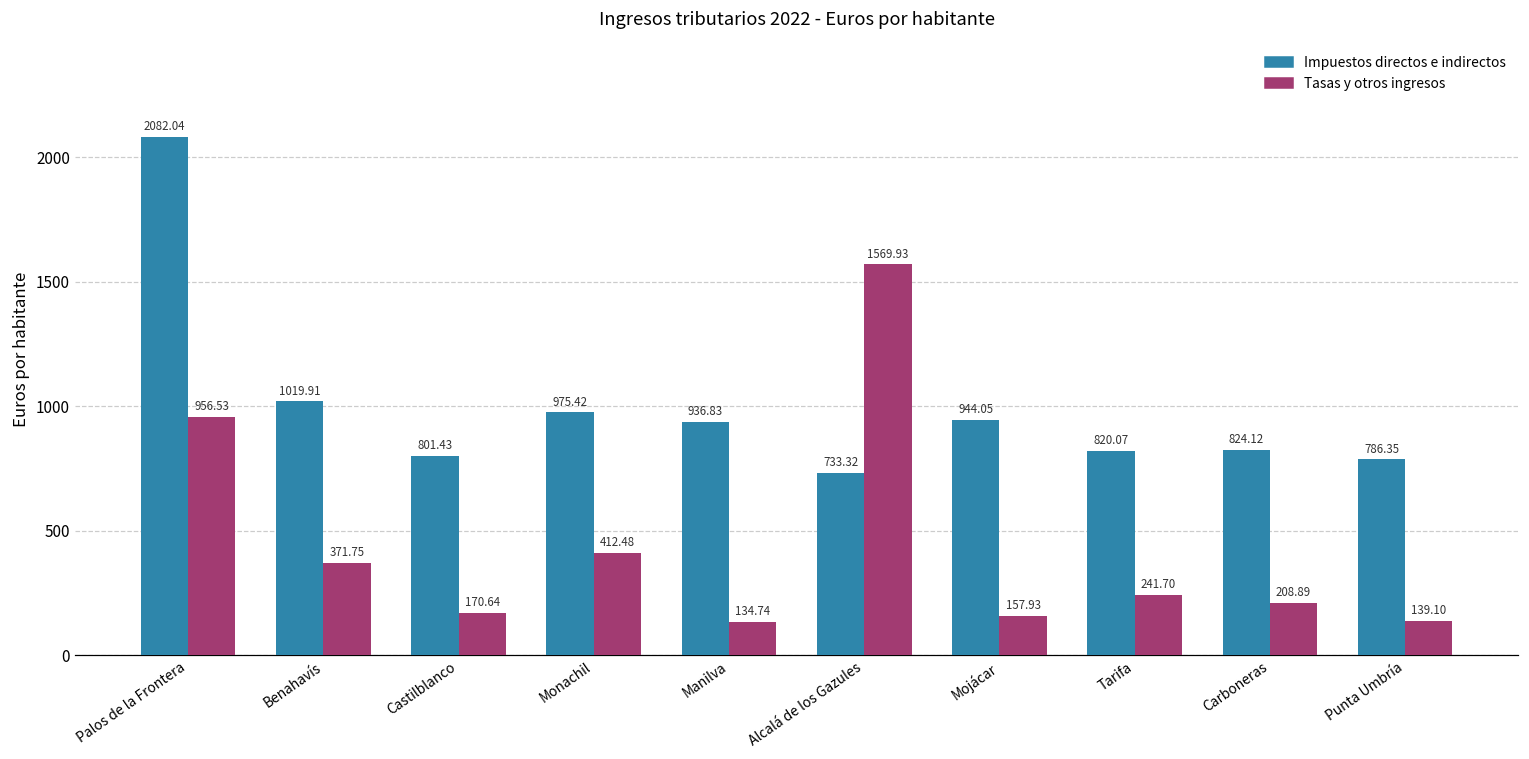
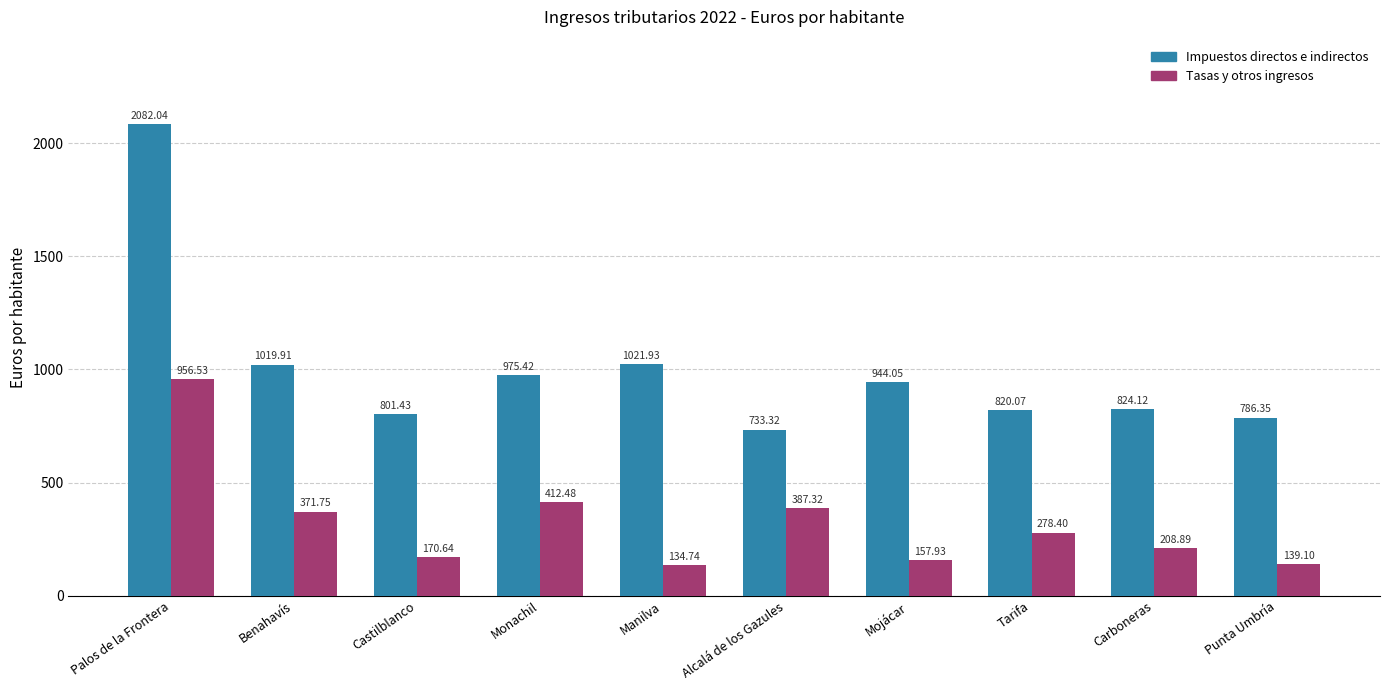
Impuestos directos e indirectos, Manilva: 936.83 -> 1021.93
Tasas y otros ingresos, Alcalá de los Gazules: 1569.93 -> 387.32
Tasas y otros ingresos, Tarifa: 241.70 -> 278.40
